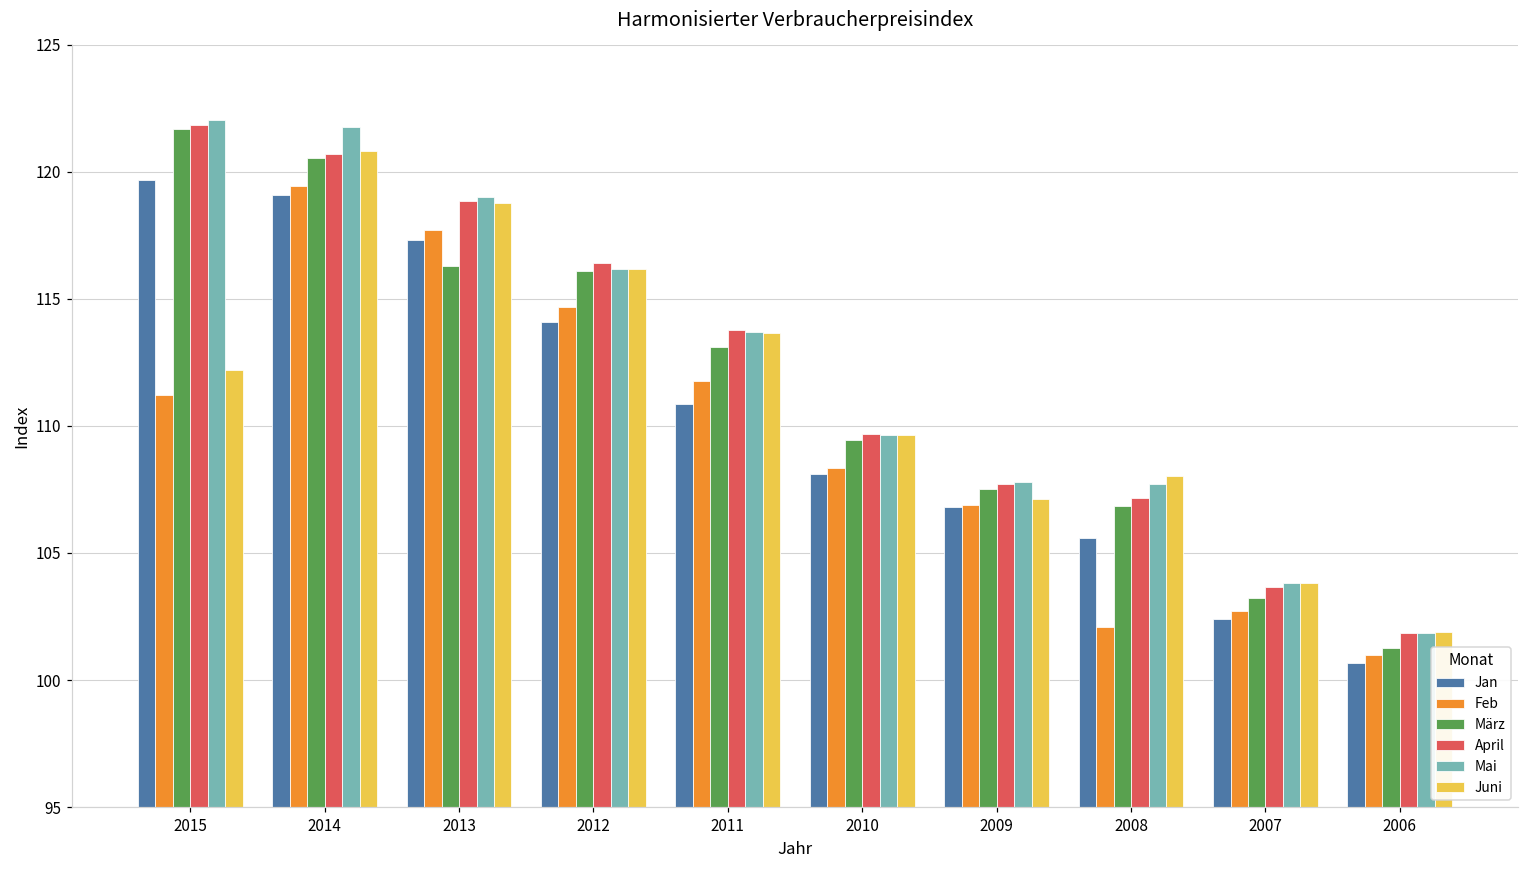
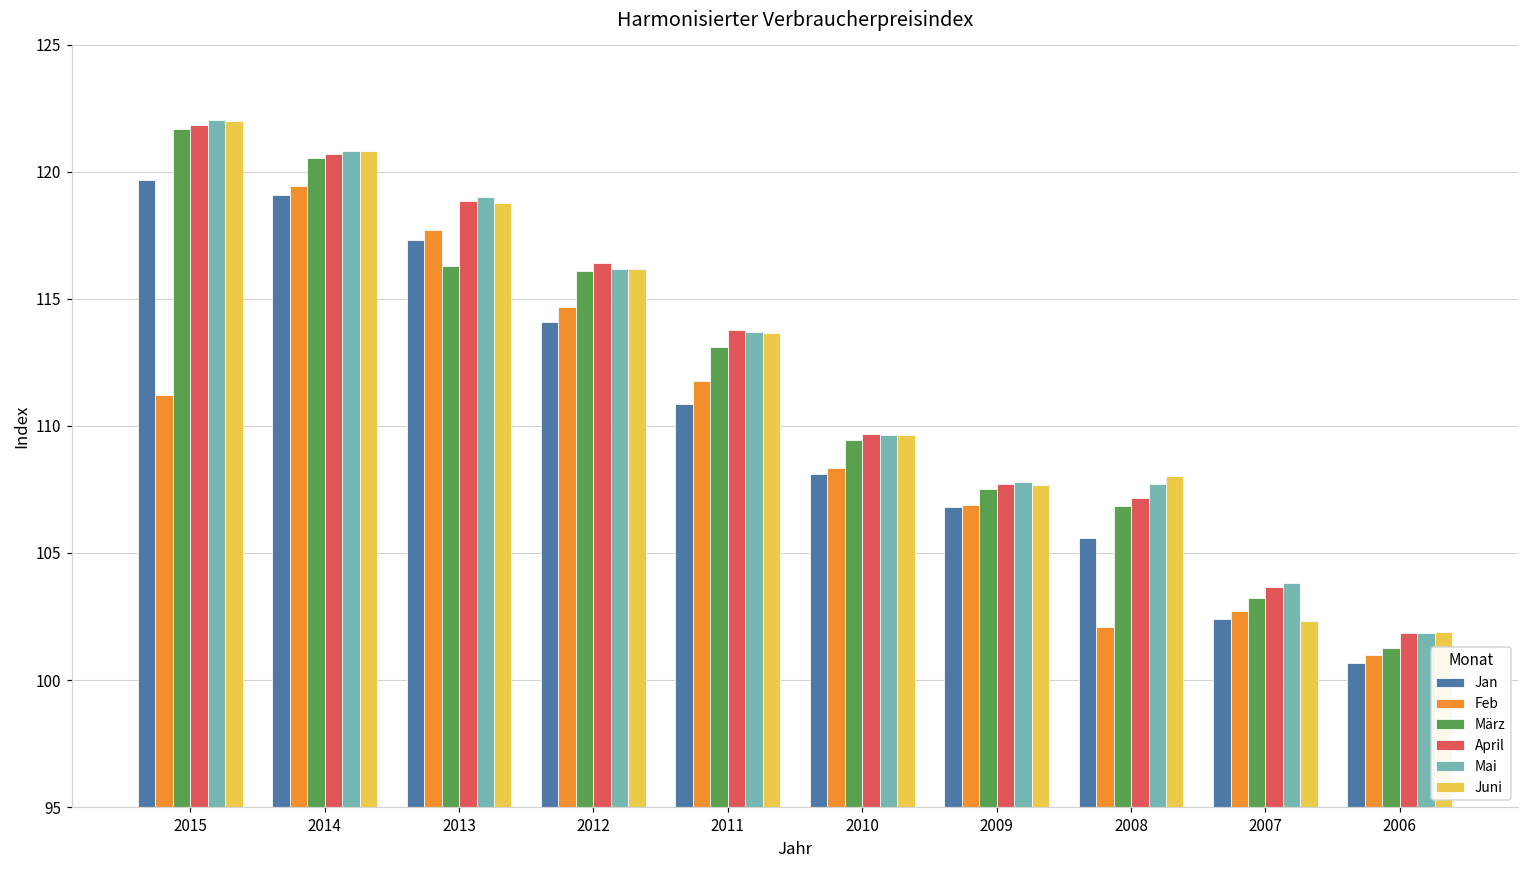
Juni, 2015: 112.2 -> 122.0
Mai, 2014: 121.8 -> 120.8
Juni, 2009: 107.1 -> 107.7
Juni, 2007: 103.8 -> 102.3
